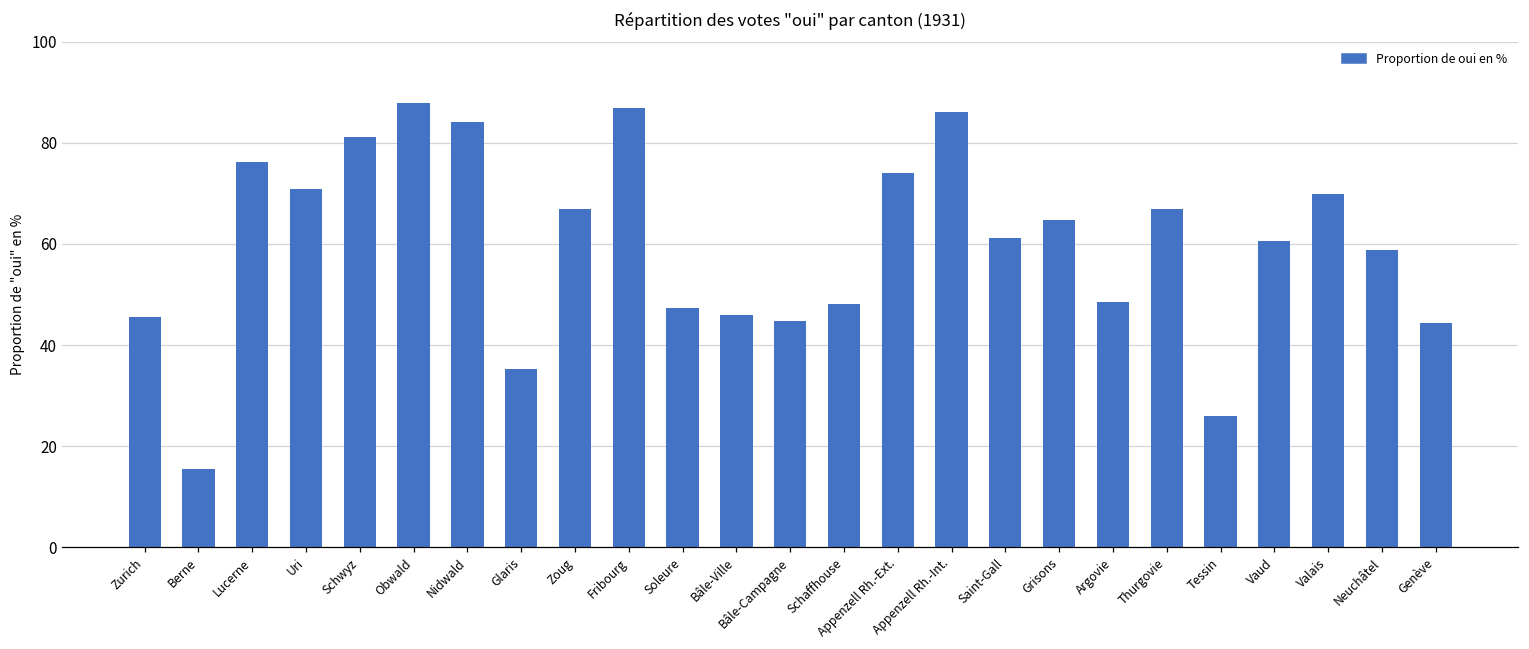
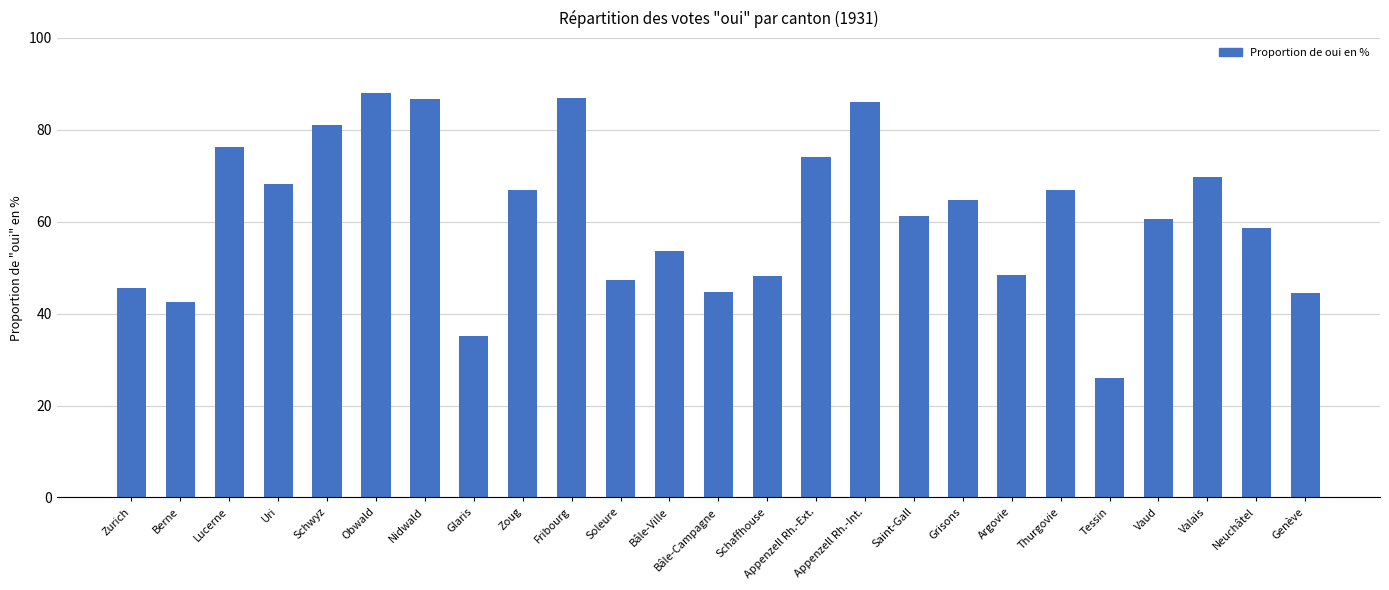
Berne: 16 -> 43
Uri: 71 -> 68
Nidwald: 84 -> 87
Bâle-Ville: 46 -> 54
